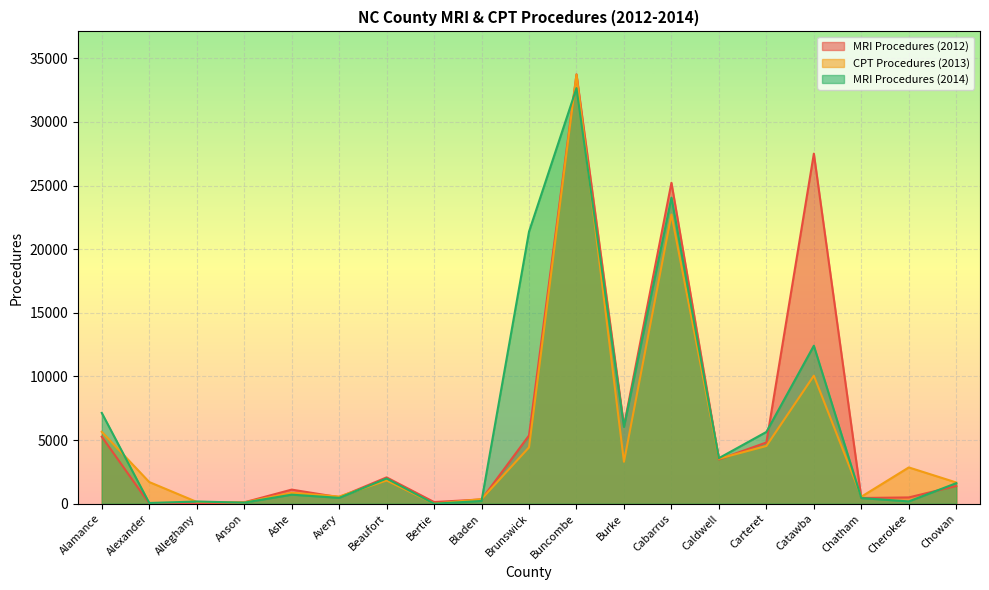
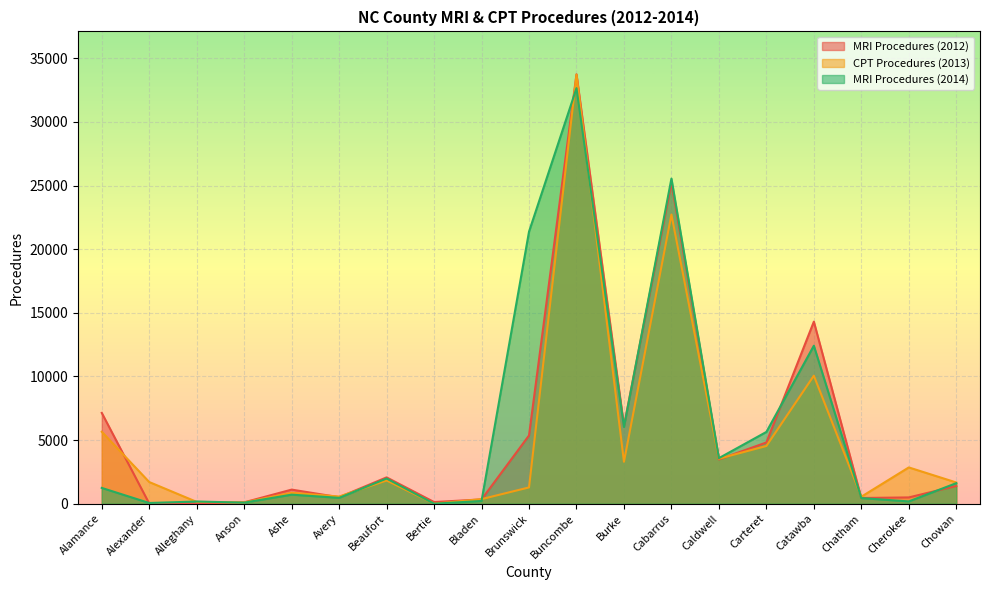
MRI Procedures (2012), Alamance: 5300 -> 7100
MRI Procedures (2014), Alamance: 7100 -> 1200
CPT Procedures (2013), Brunswick: 4400 -> 1300
MRI Procedures (2014), Cabarrus: 24100 -> 25600
MRI Procedures (2012), Catawba: 27500 -> 14300
